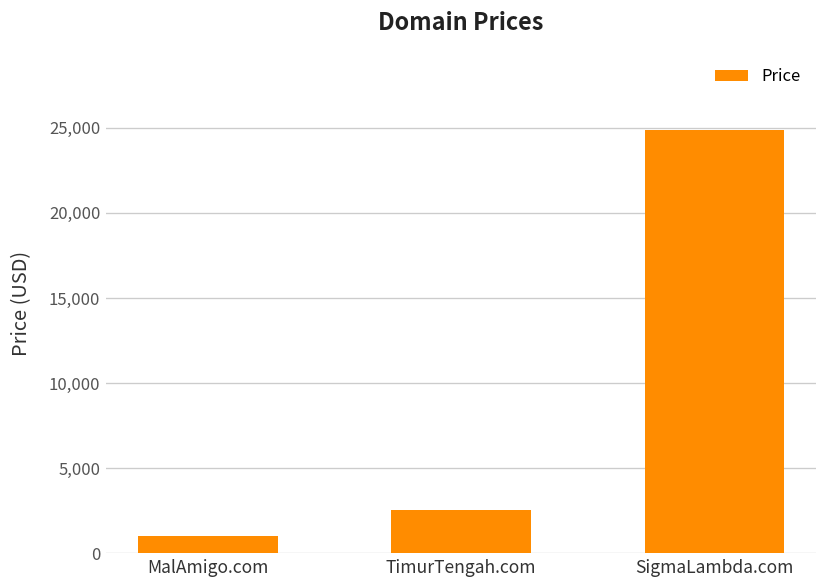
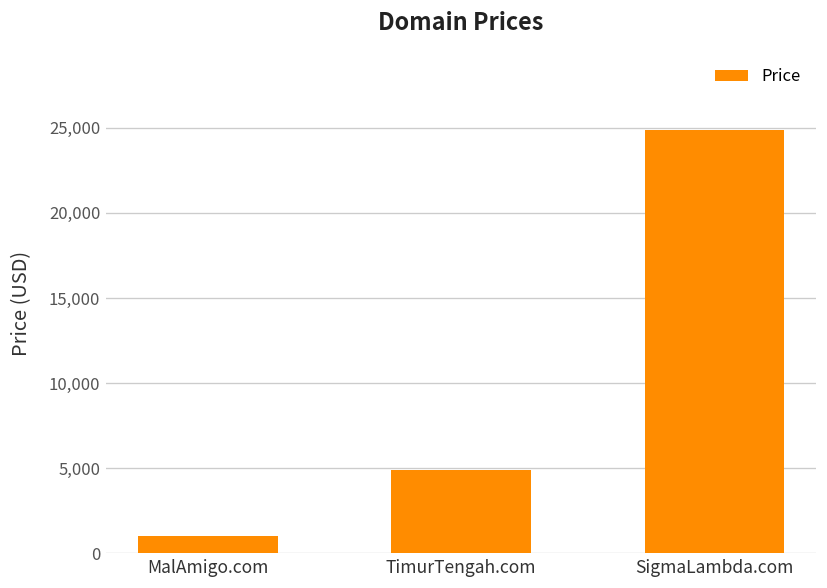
TimurTengah.com: 2,600 -> 4,900
